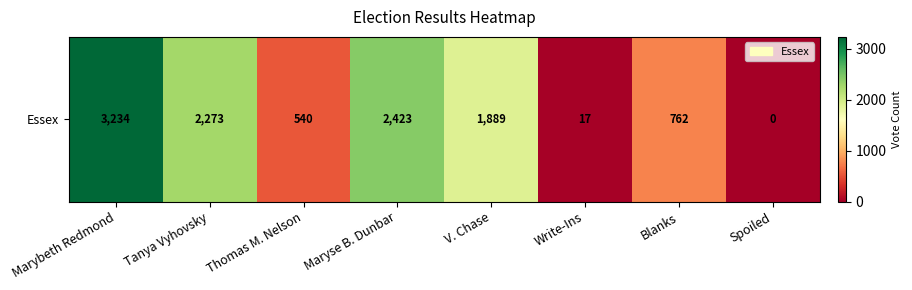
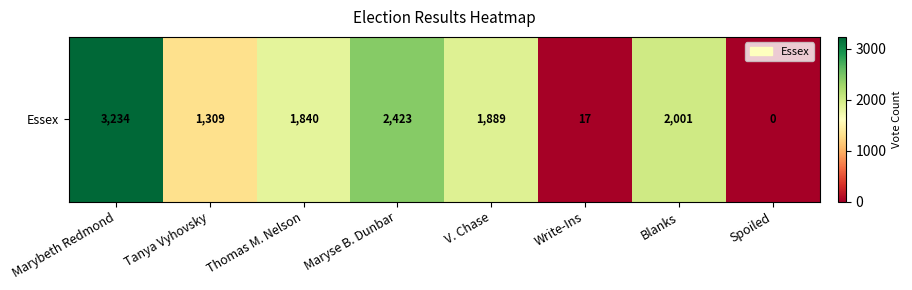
Essex, Tanya Vyhovsky: 2,273 -> 1,309
Essex, Thomas M. Nelson: 540 -> 1,840
Essex, Blanks: 762 -> 2,001
